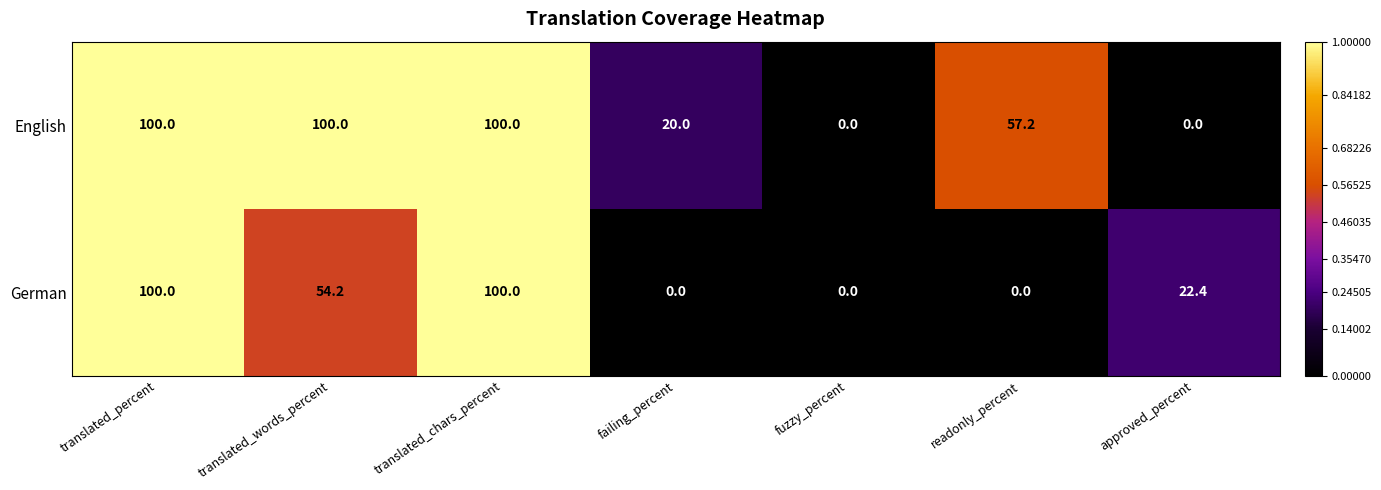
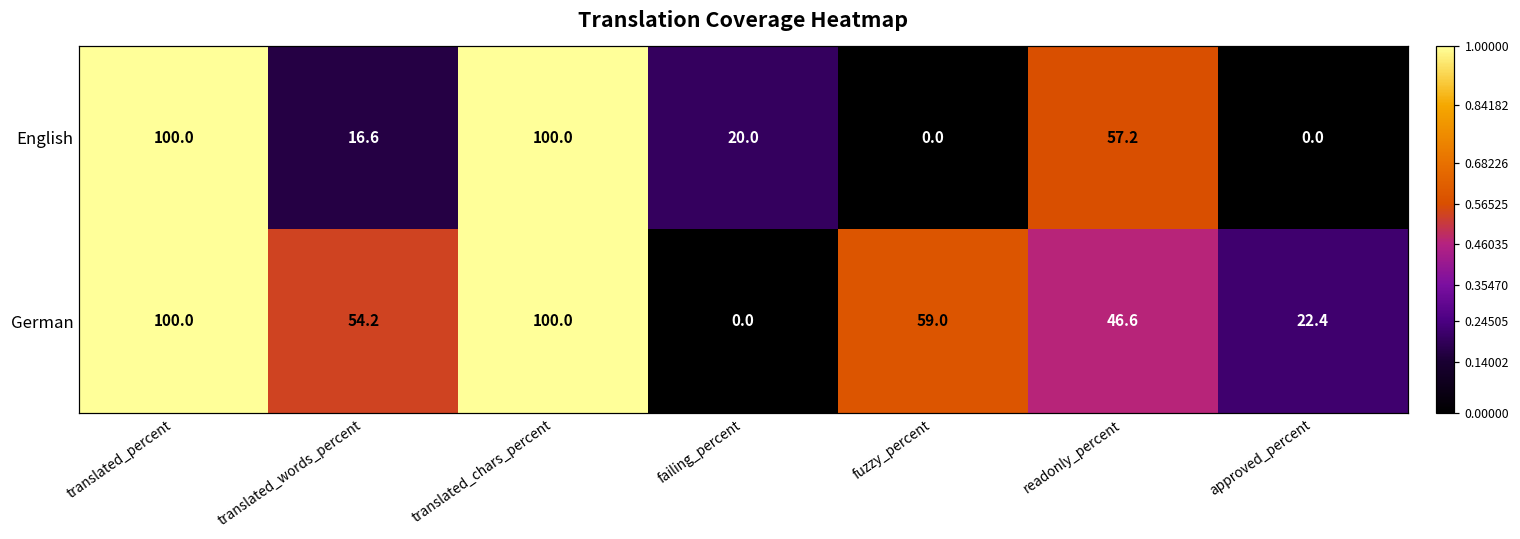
English, translated_words_percent: 100.0 -> 16.6
German, fuzzy_percent: 0.0 -> 59.0
German, readonly_percent: 0.0 -> 46.6
